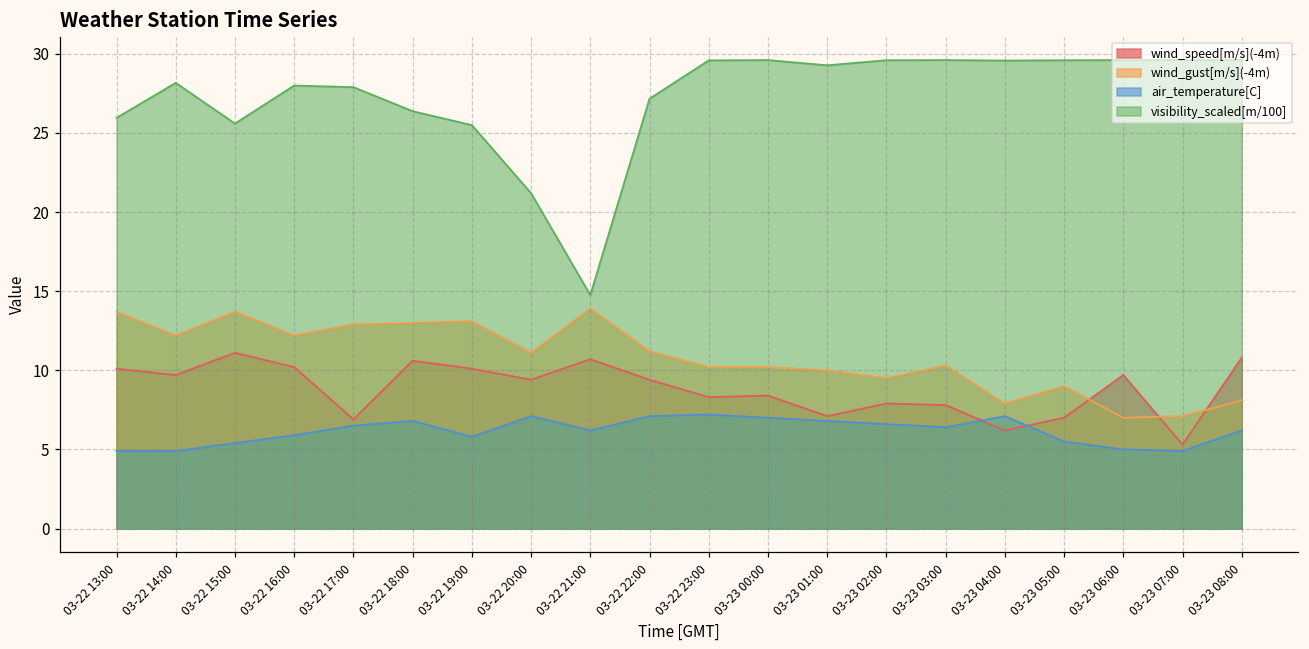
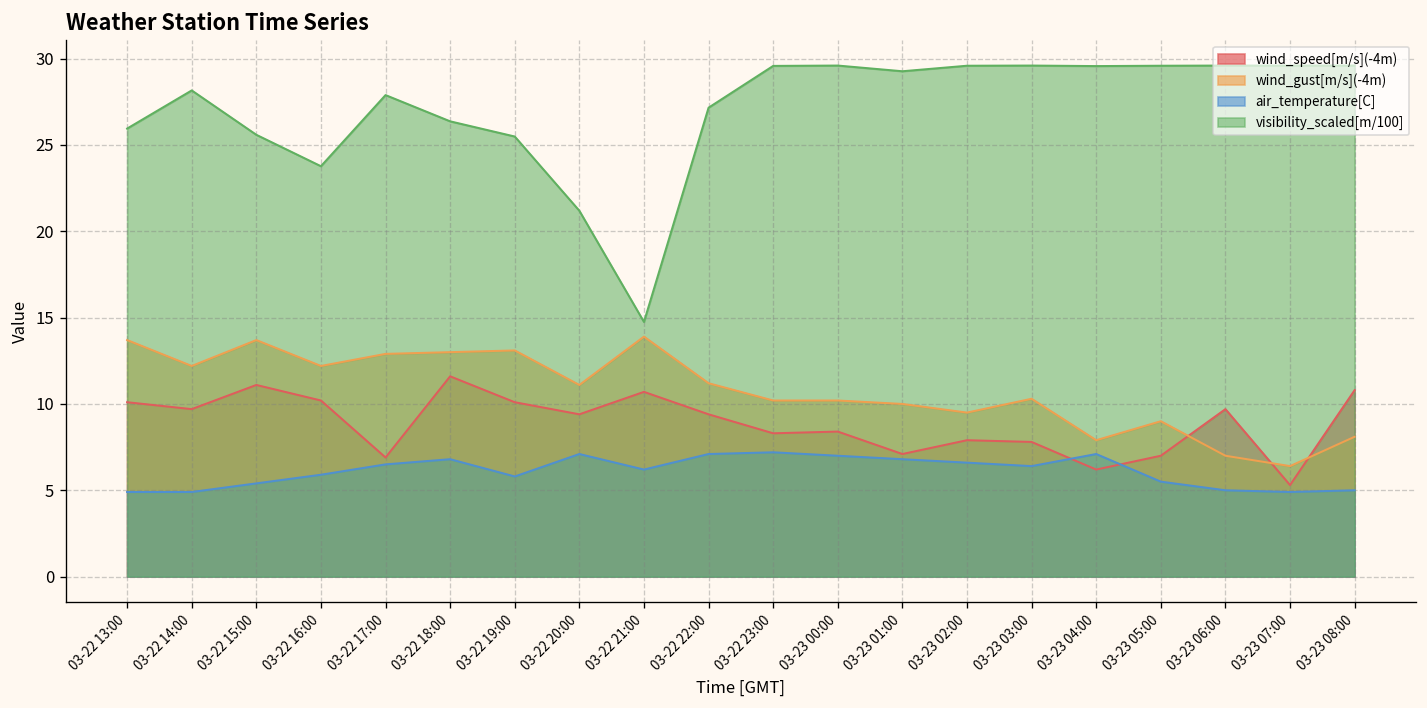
visibility_scaled[m/100], 03-22 16:00: 28.0 -> 23.8
wind_speed[m/s](-4m), 03-22 18:00: 10.6 -> 11.6
wind_gust[m/s](-4m), 03-23 07:00: 7.1 -> 6.4
air_temperature[C], 03-23 08:00: 6.2 -> 5.0
